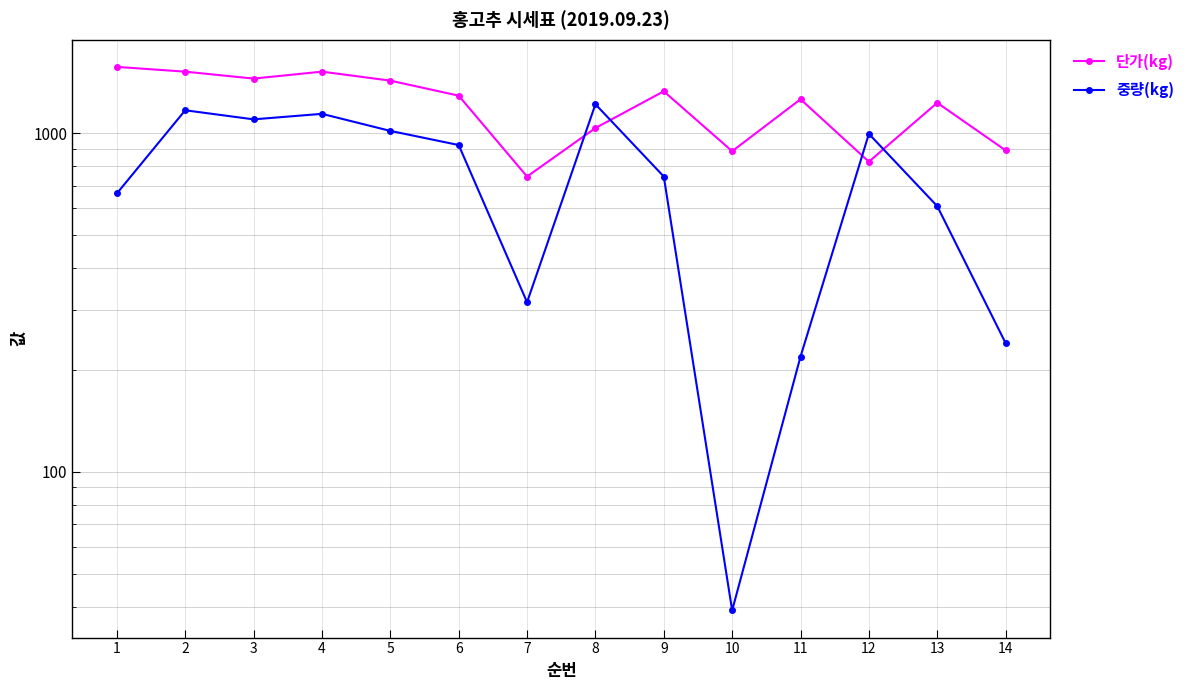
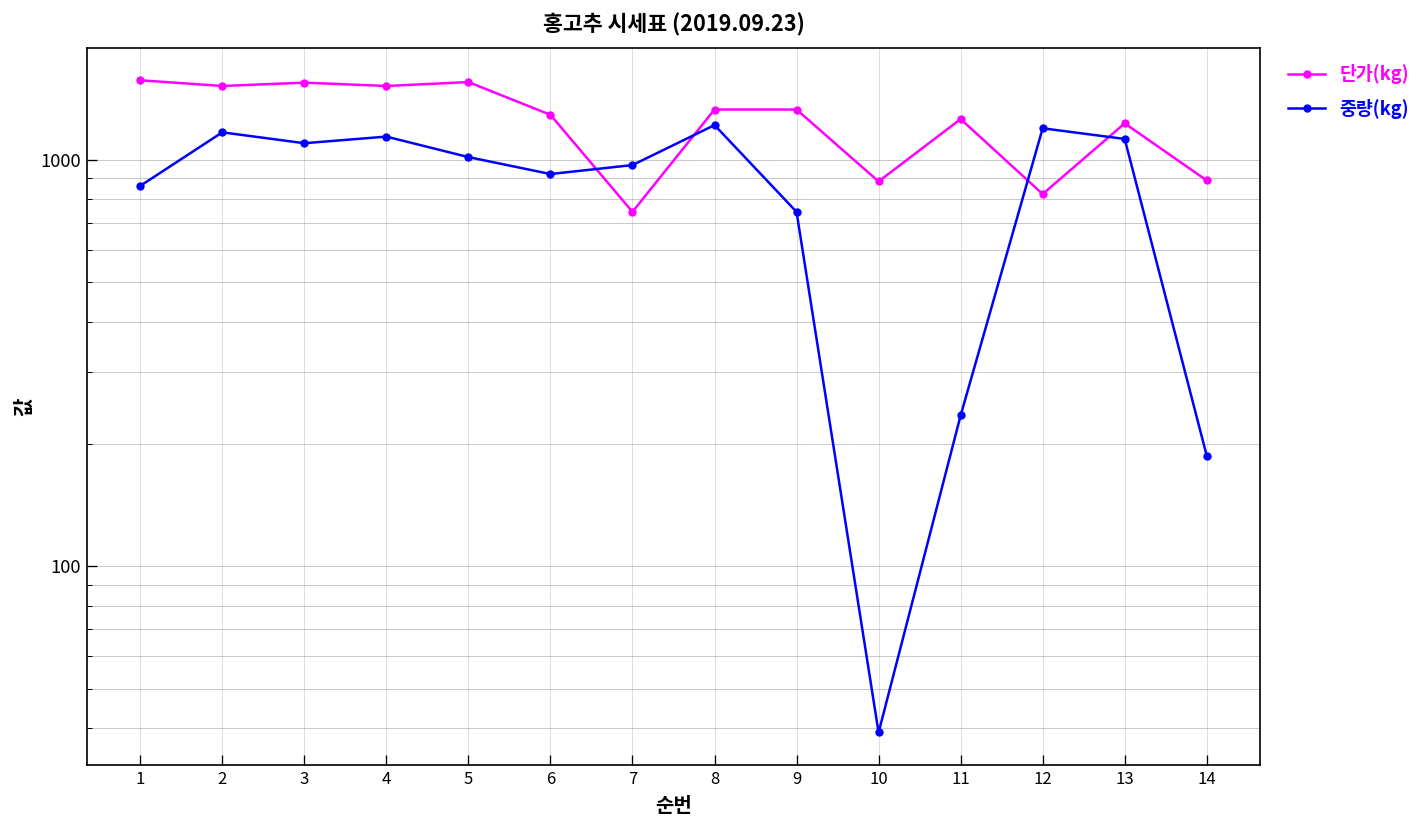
중량(kg), 1: 660 -> 860
단가(kg), 3: 1450 -> 1500
단가(kg), 5: 1430 -> 1600
중량(kg), 7: 320 -> 970
단가(kg), 8: 1040 -> 1330
중량(kg), 11: 220 -> 240
중량(kg), 12: 1000 -> 1200
중량(kg), 13: 610 -> 1130
중량(kg), 14: 240 -> 190
